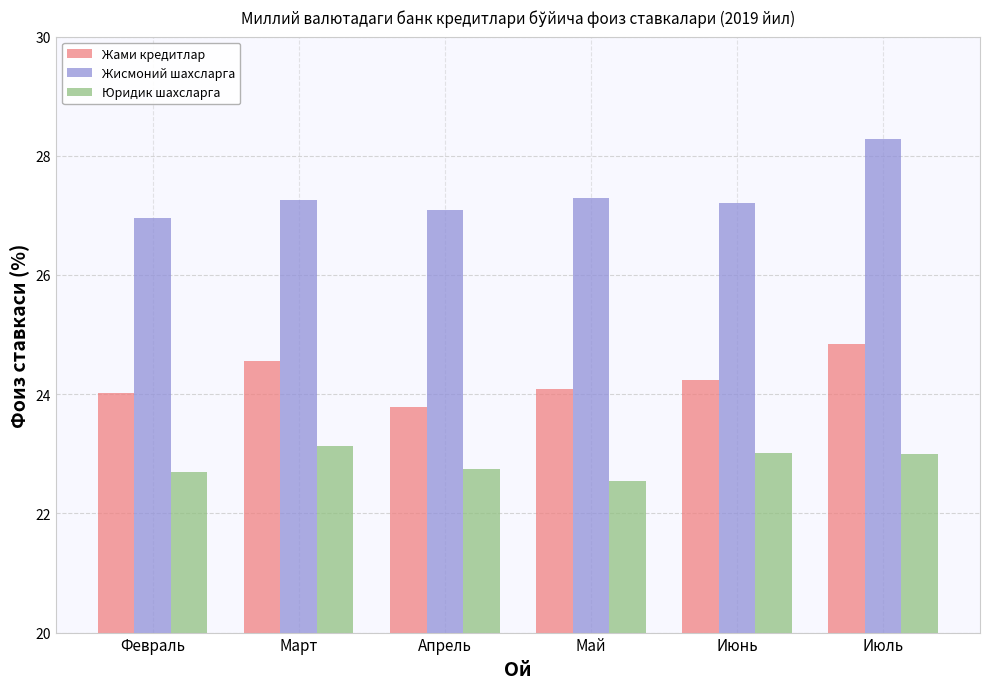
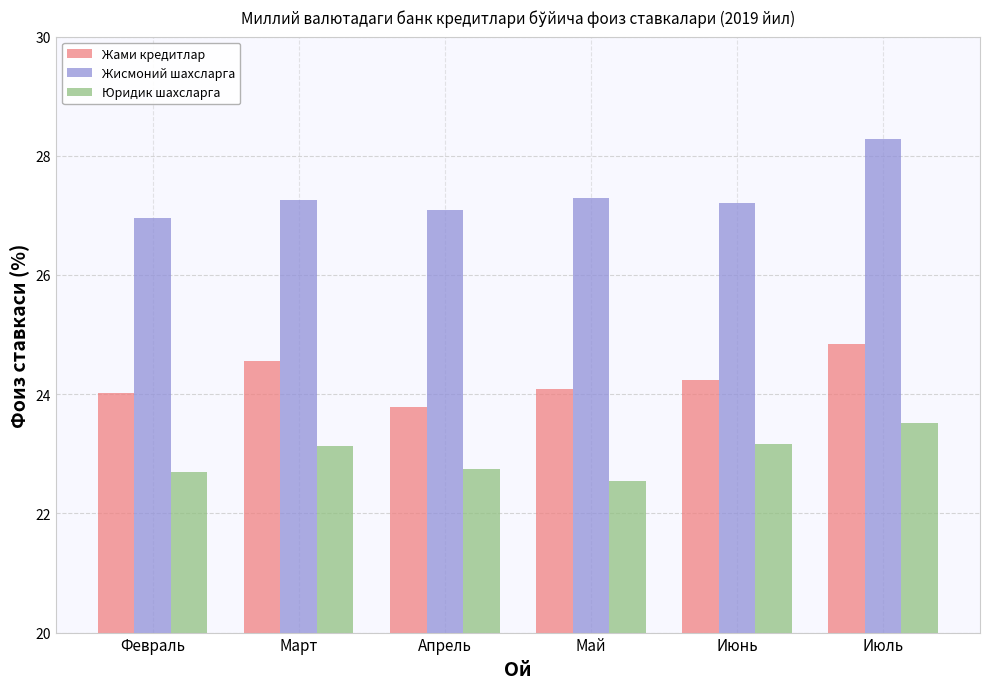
Юридик шахсларга, Июнь: 23.0 -> 23.2
Юридик шахсларга, Июль: 23.0 -> 23.5
